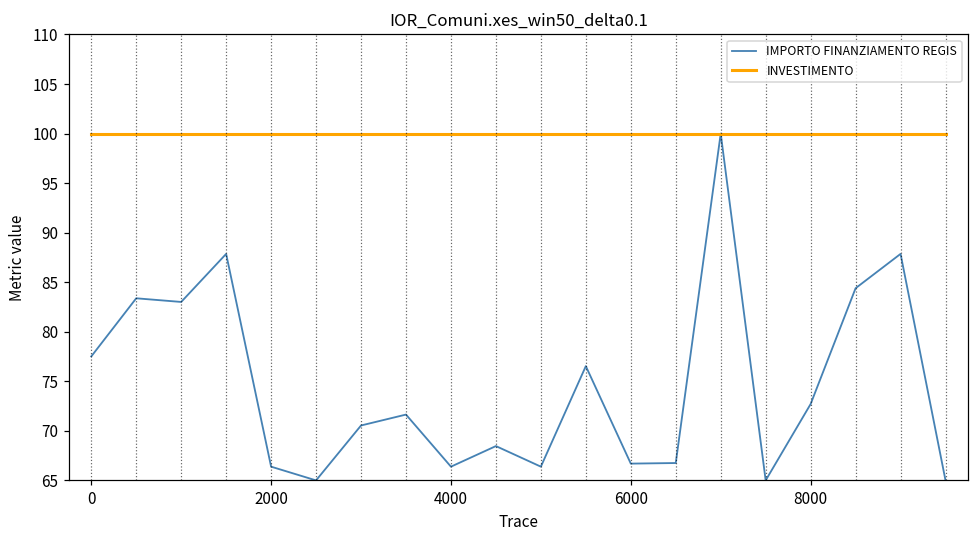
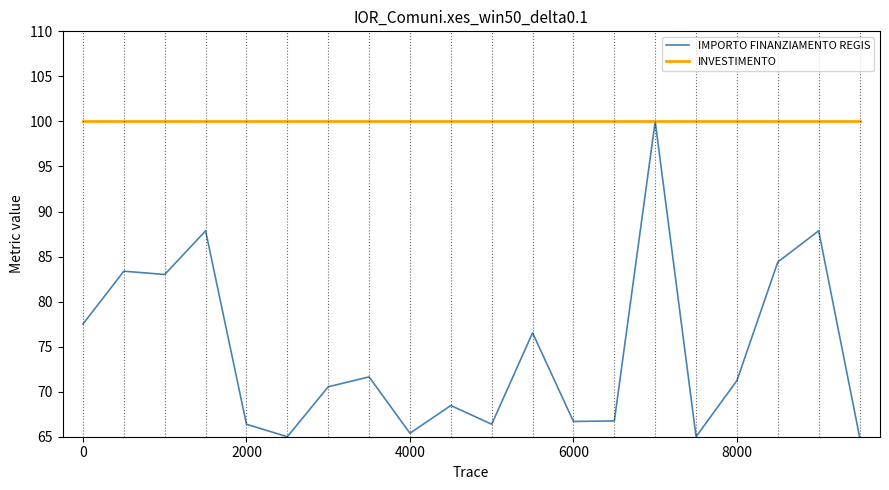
IMPORTO FINANZIAMENTO REGIS, 4000: 66 -> 65
IMPORTO FINANZIAMENTO REGIS, 8000: 73 -> 71
